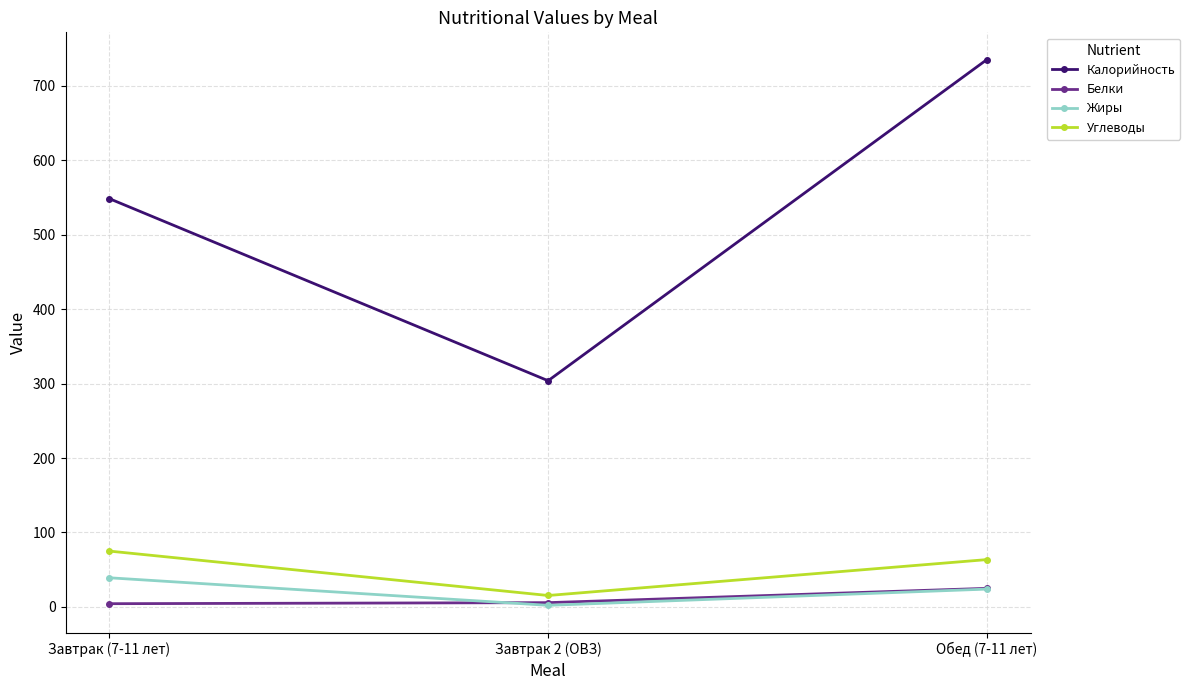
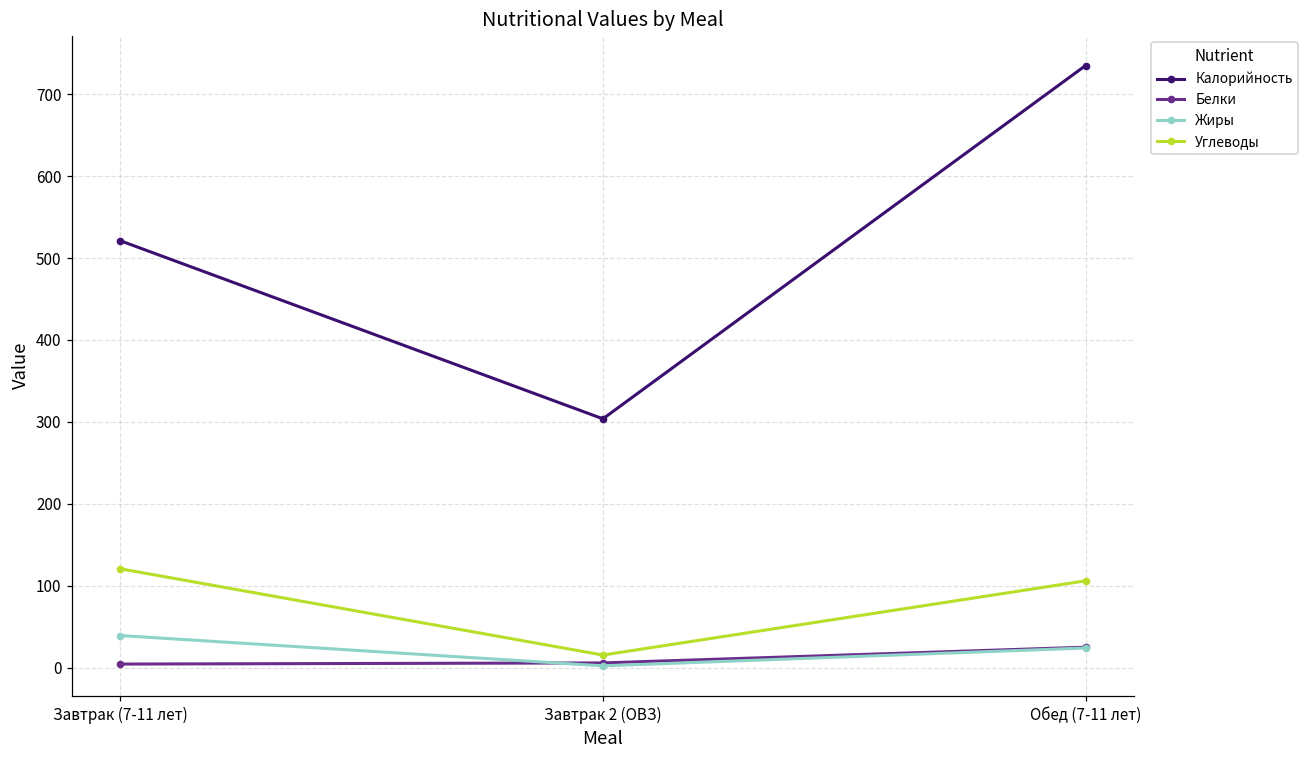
Калорийность, Завтрак (7-11 лет): 550 -> 520
Углеводы, Завтрак (7-11 лет): 80 -> 120
Углеводы, Обед (7-11 лет): 60 -> 110
